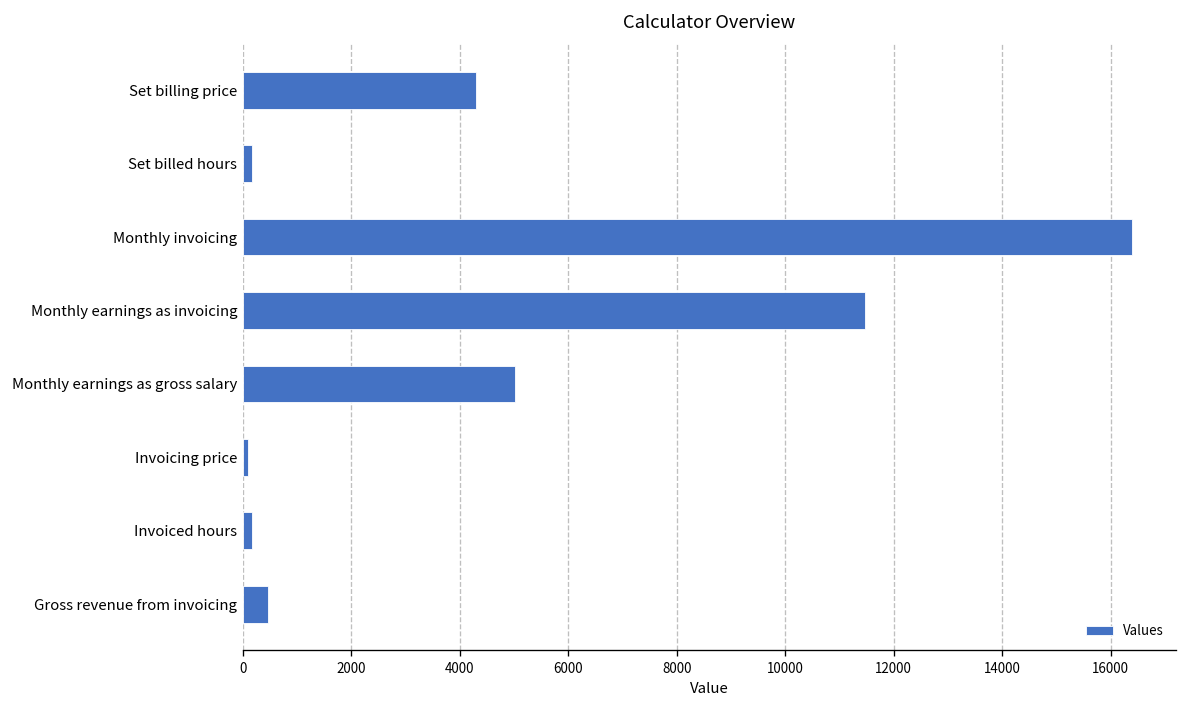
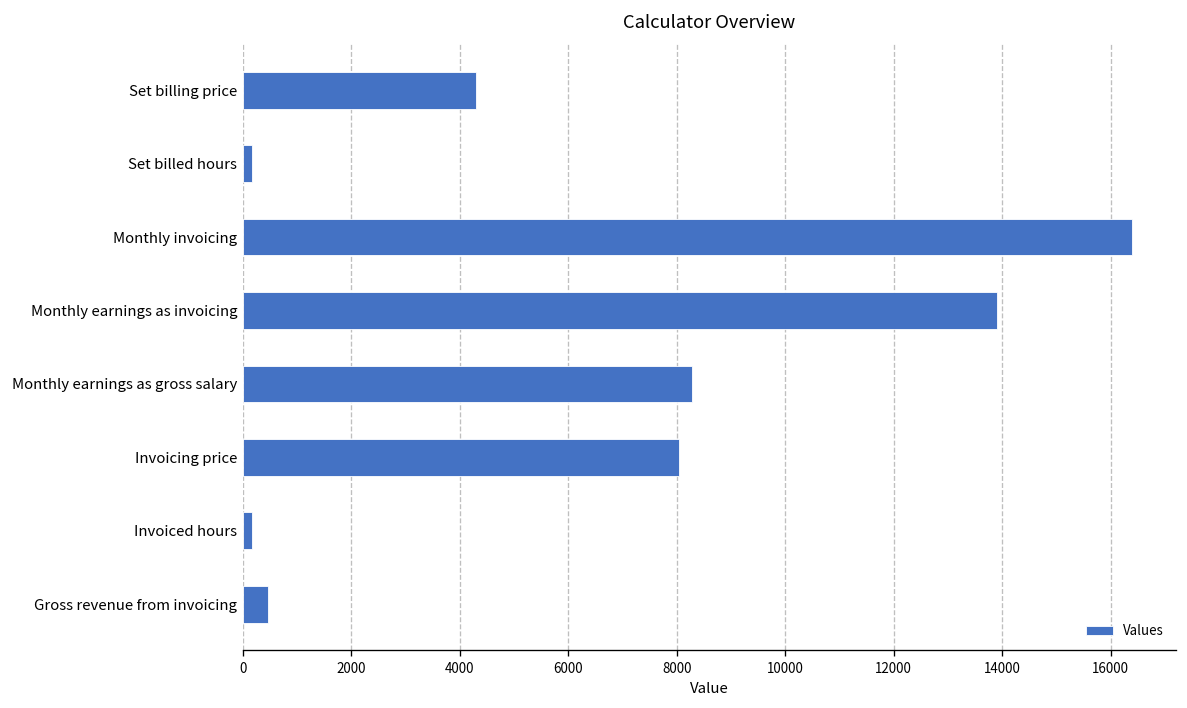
Monthly earnings as invoicing: 11500 -> 13900
Monthly earnings as gross salary: 5000 -> 8300
Invoicing price: 100 -> 8000
